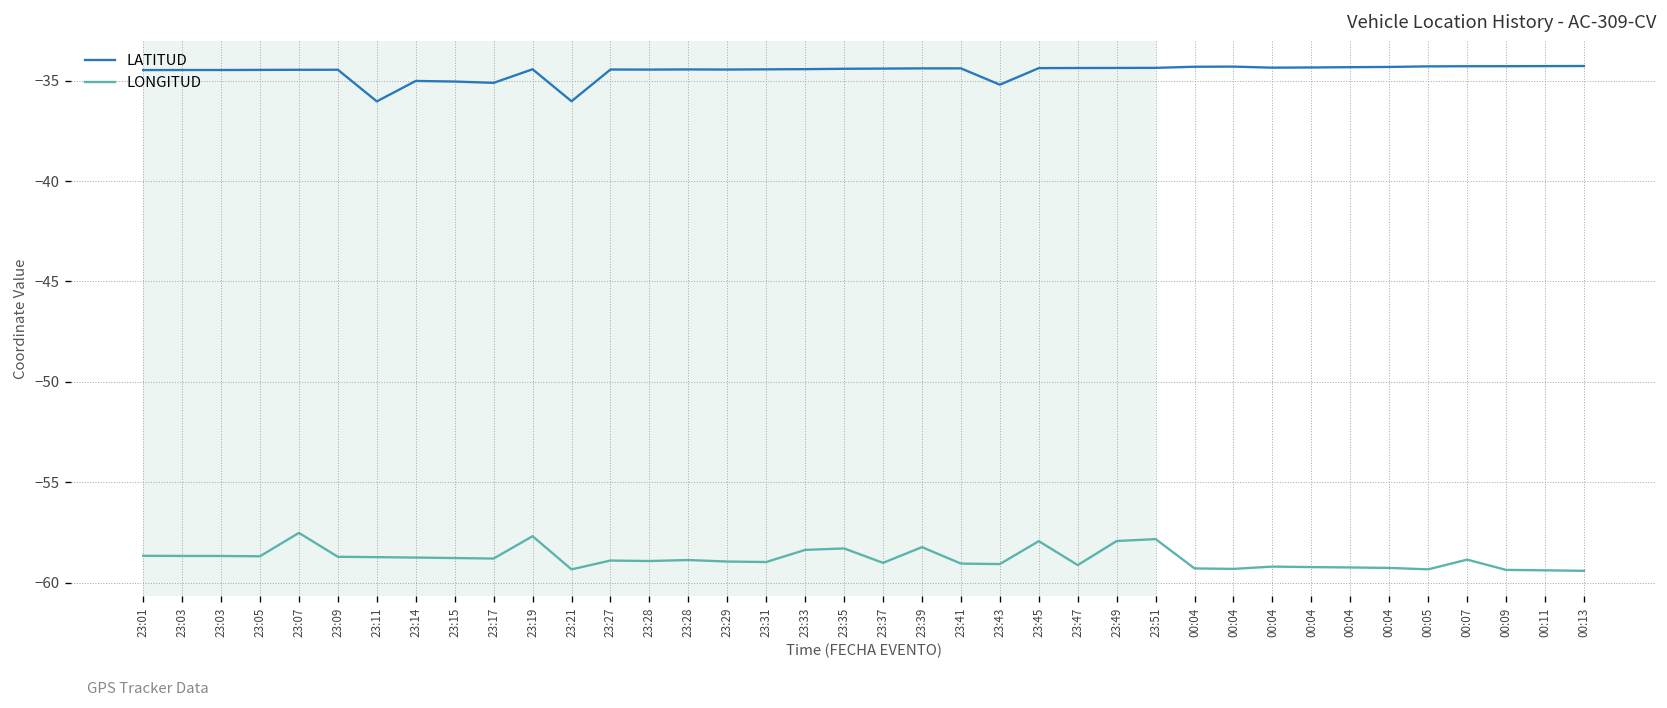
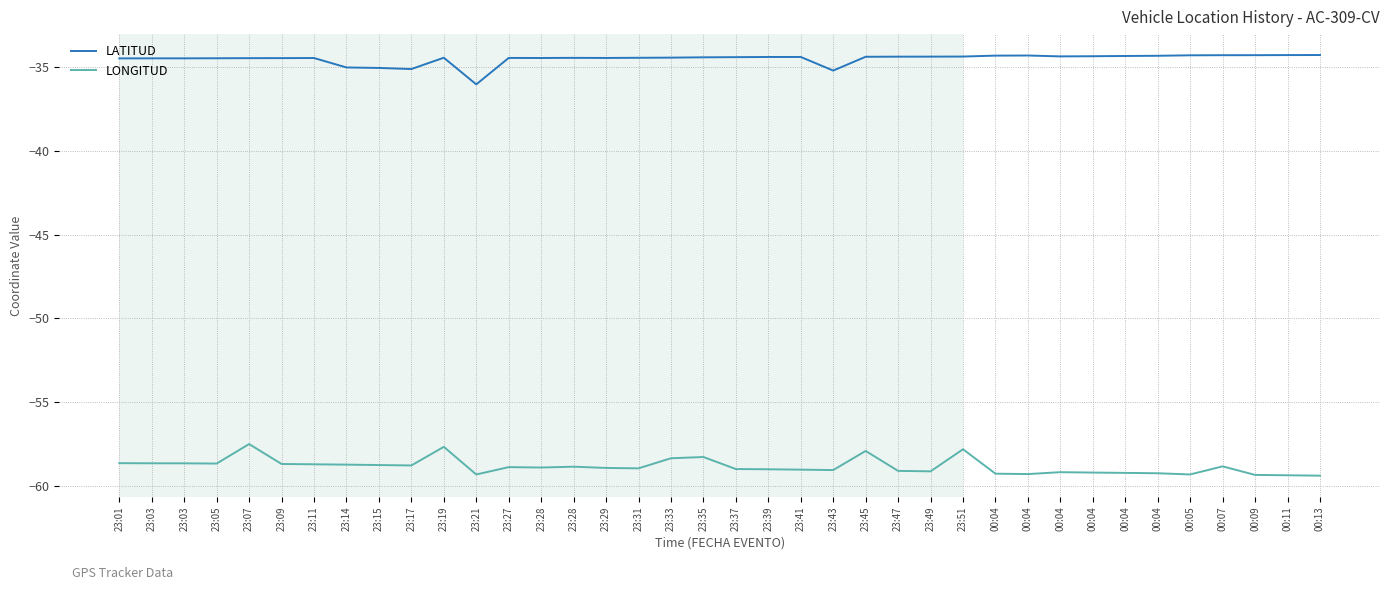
LATITUD, 23:11: -36.0 -> -34.5
LONGITUD, 23:39: -58.2 -> -59.0
LONGITUD, 23:49: -57.9 -> -59.2
